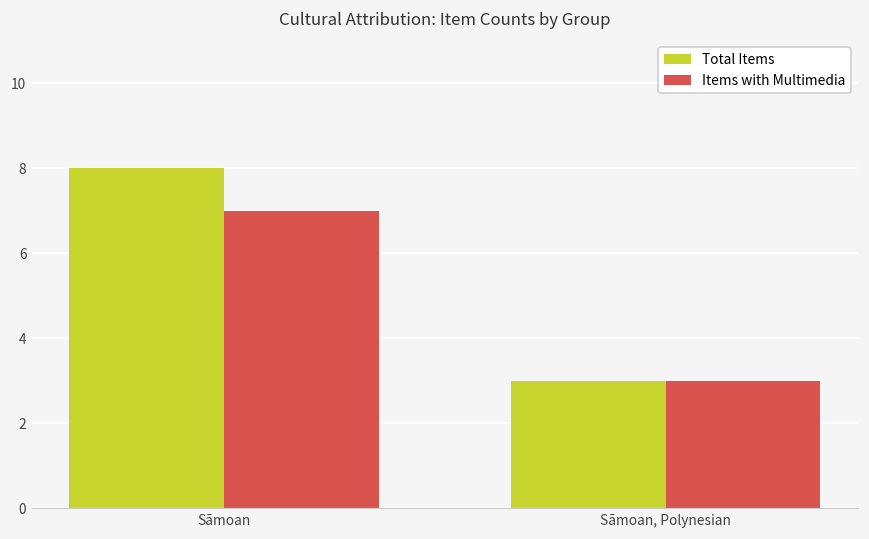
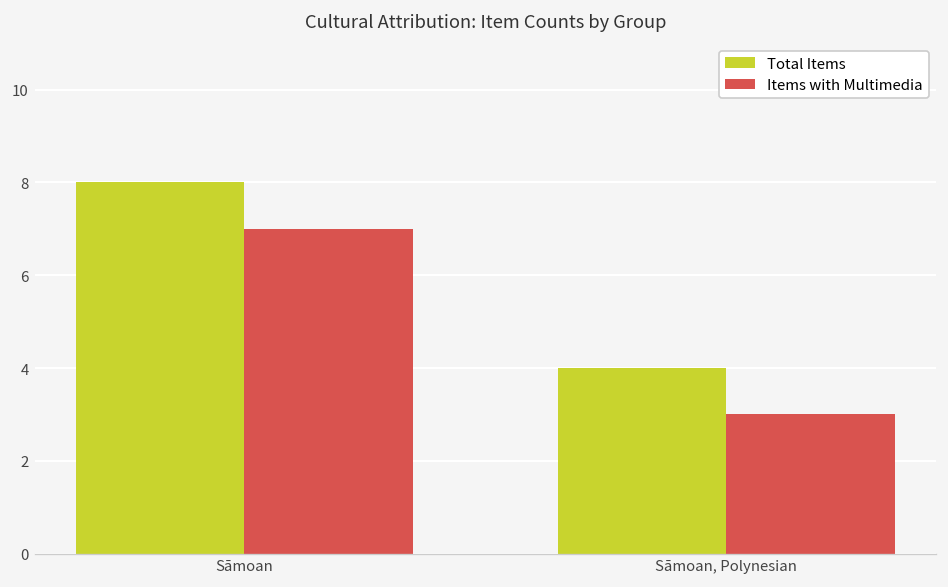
Total Items, Sāmoan, Polynesian: 3 -> 4
